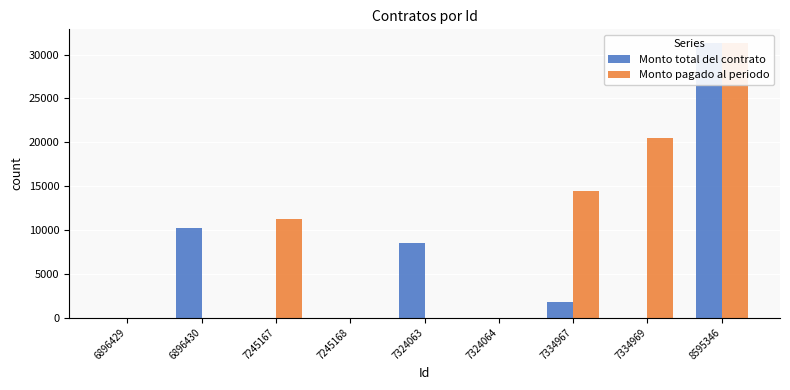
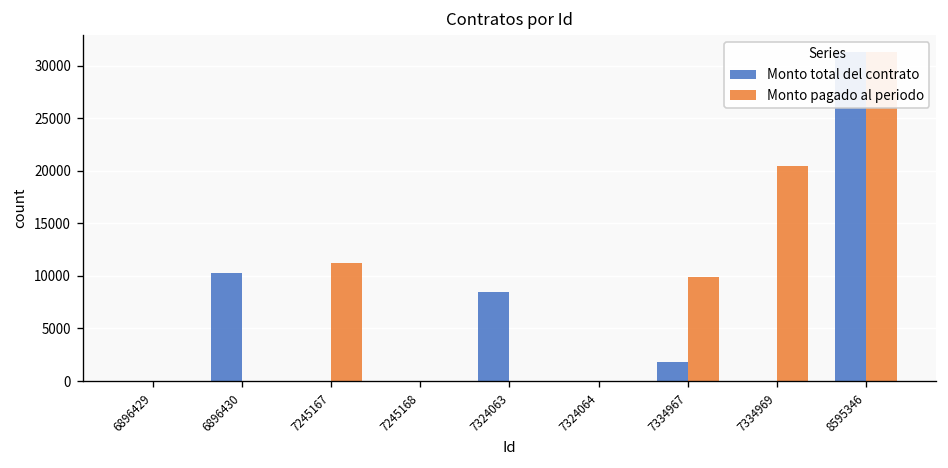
Monto pagado al periodo, 7334967: 14000 -> 10000
